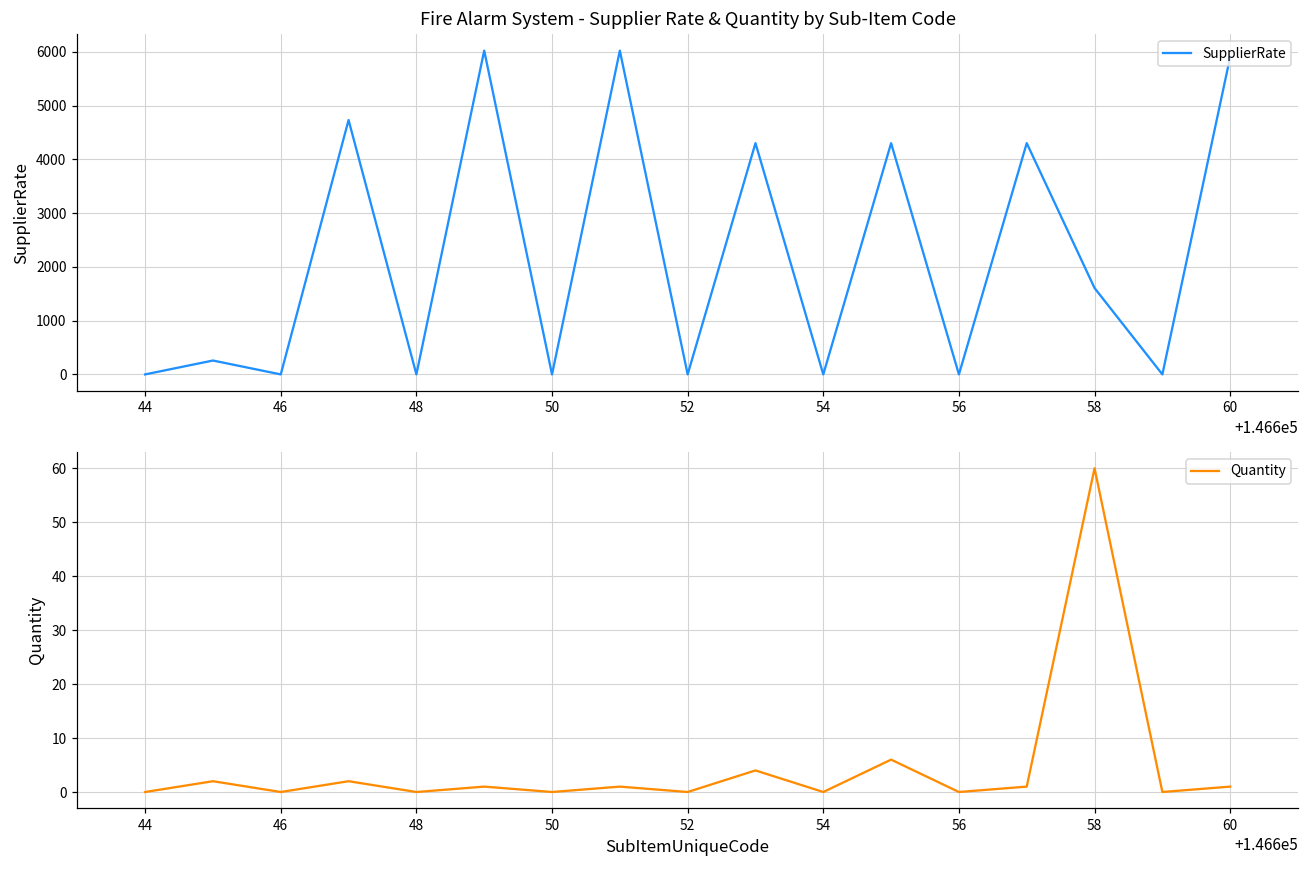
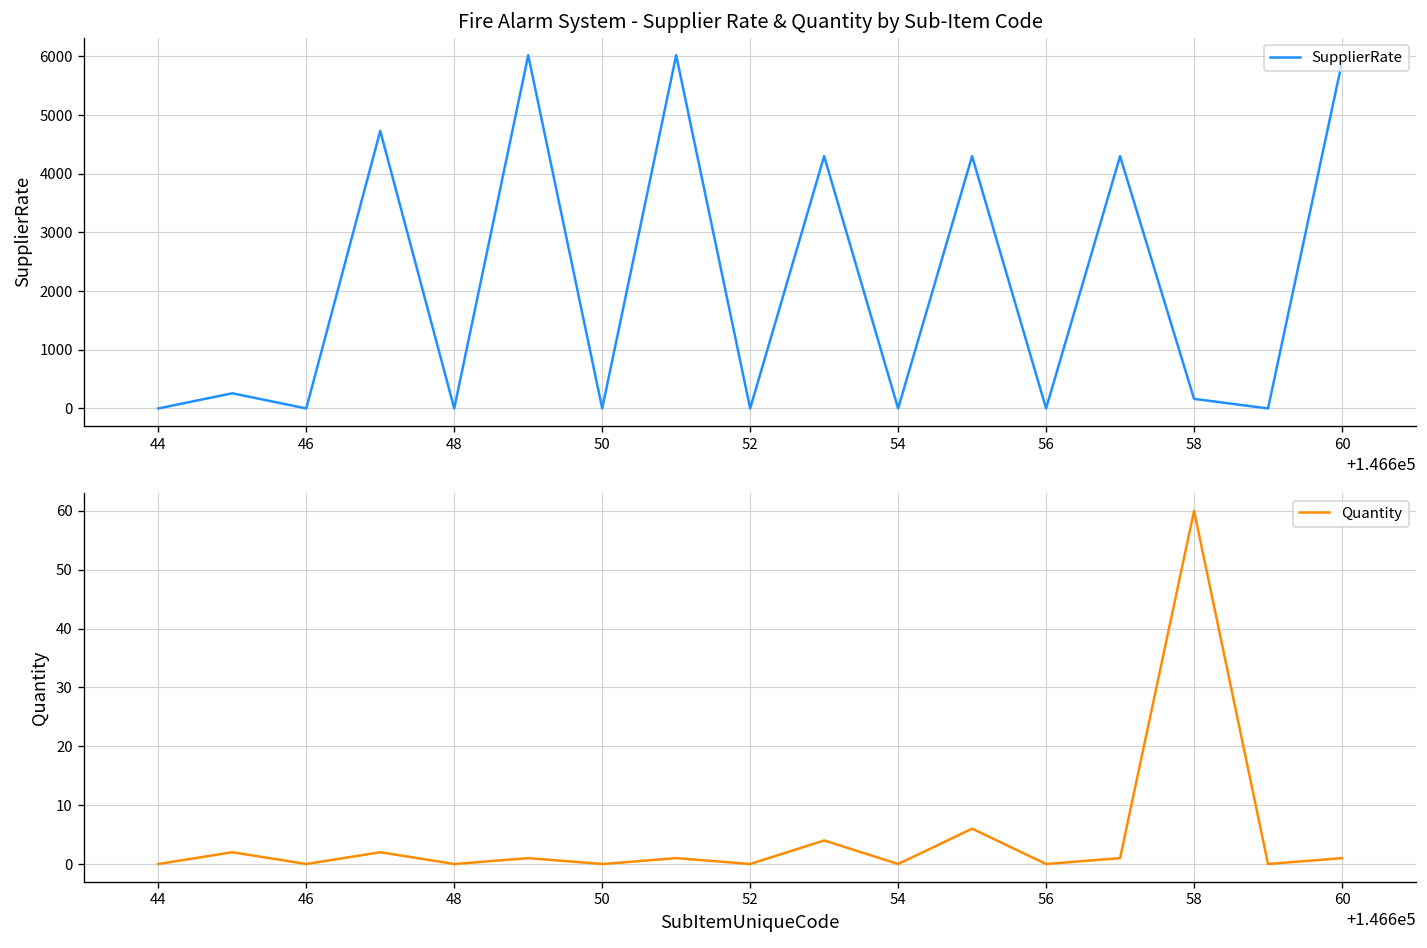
Fire Alarm System - Supplier Rate & Quantity by Sub-Item Code, 58: 1600 -> 200
